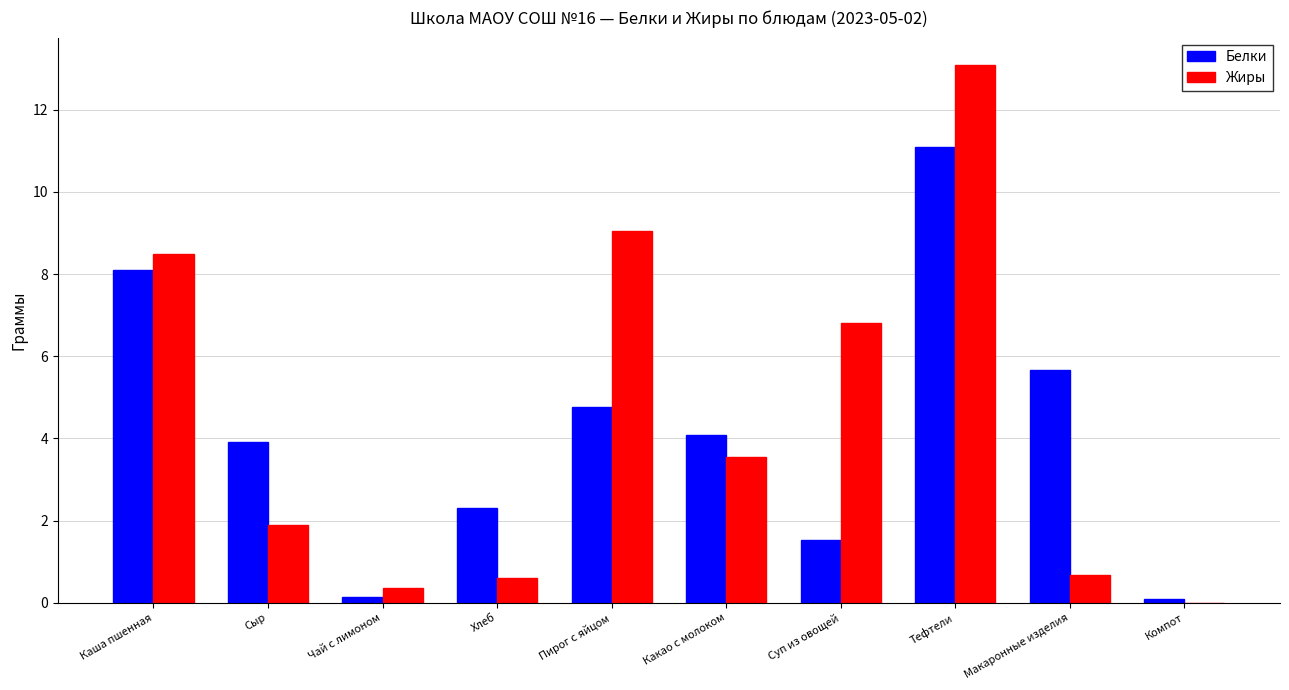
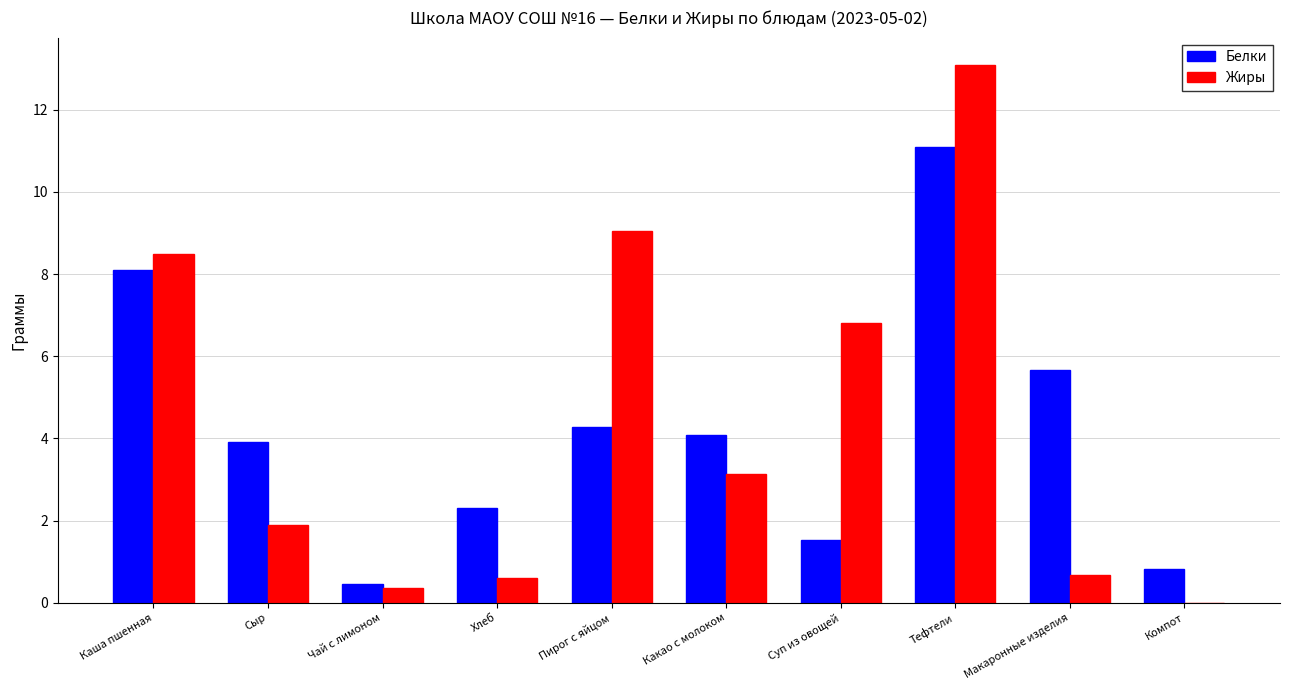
Белки, Чай с лимоном: 0.1 -> 0.5
Белки, Пирог с яйцом: 4.8 -> 4.3
Жиры, Какао с молоком: 3.5 -> 3.1
Белки, Компот: 0.1 -> 0.8
